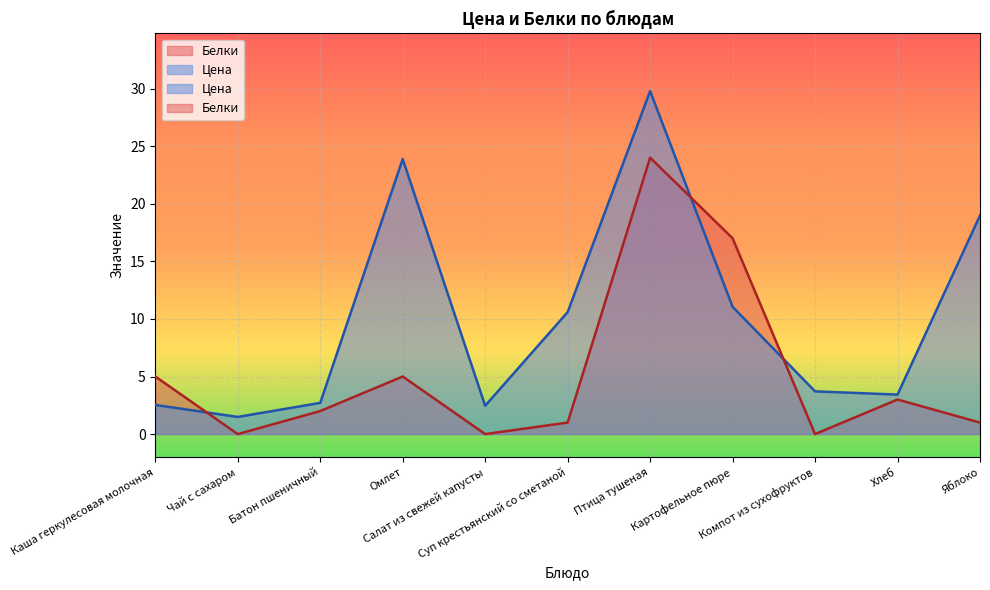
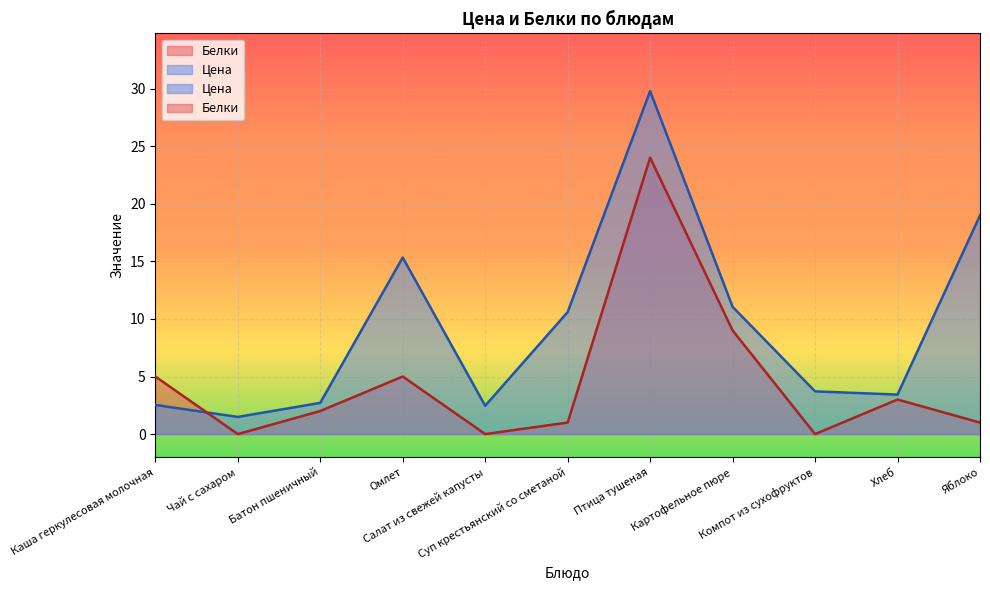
Цена, Омлет: 23.9 -> 15.3
Белки, Картофельное пюре: 17 -> 9
